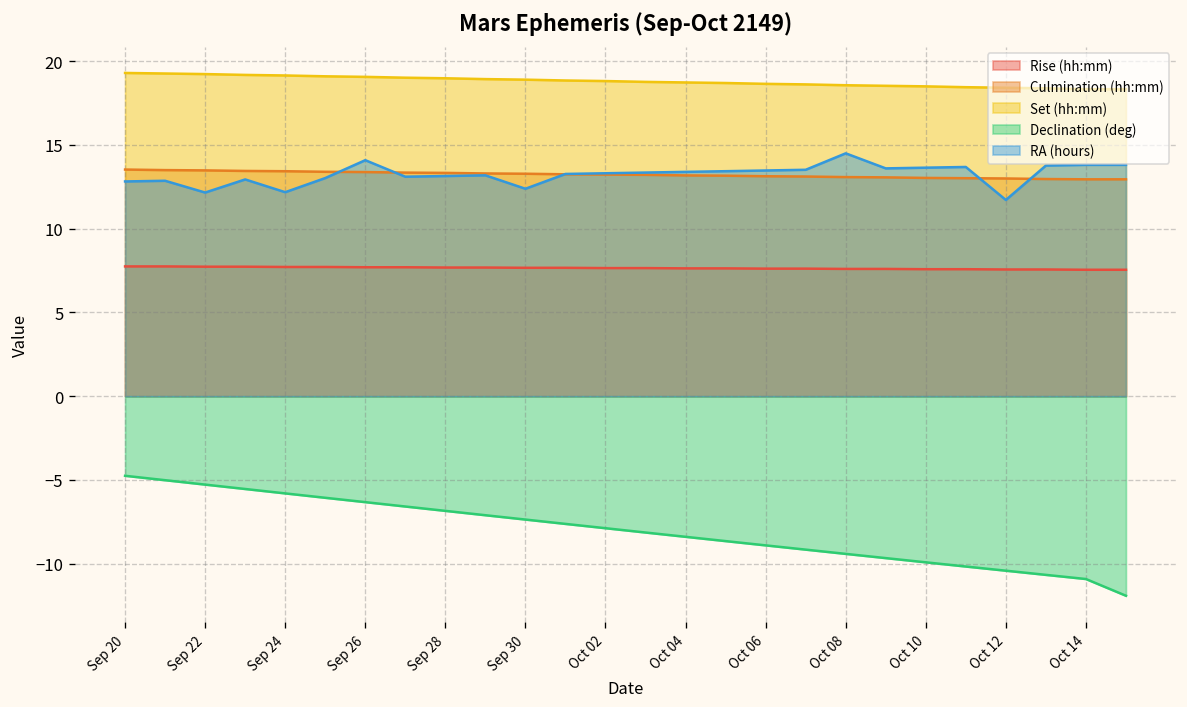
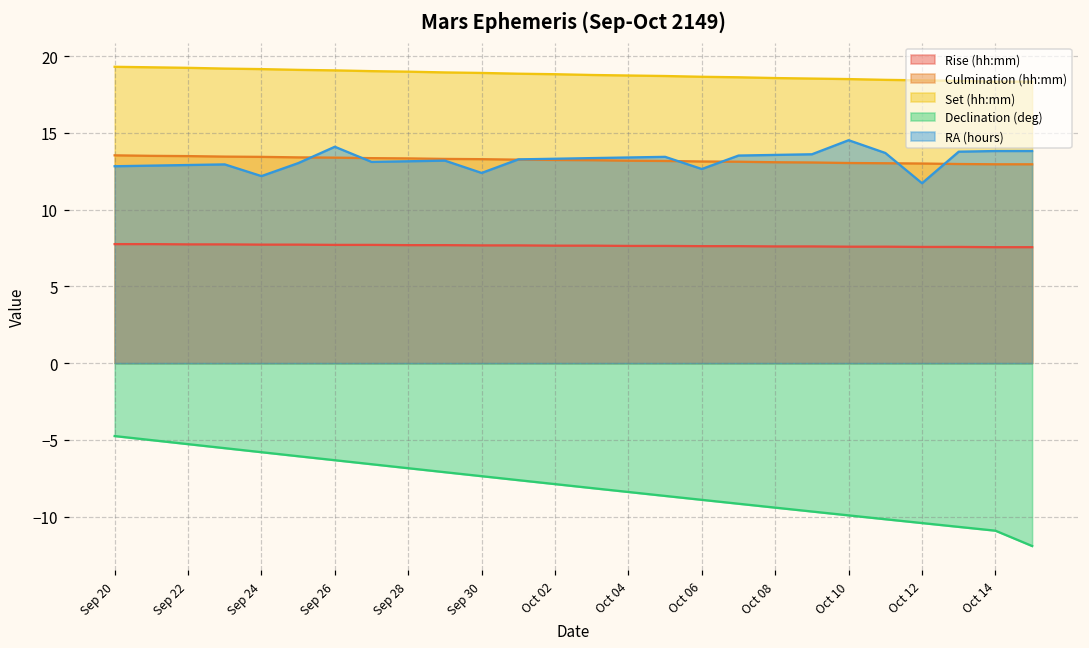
RA (hours), Sep 22: 12.2 -> 12.9
RA (hours), Oct 06: 13.5 -> 12.6
RA (hours), Oct 08: 14.5 -> 13.6
RA (hours), Oct 10: 13.6 -> 14.5
